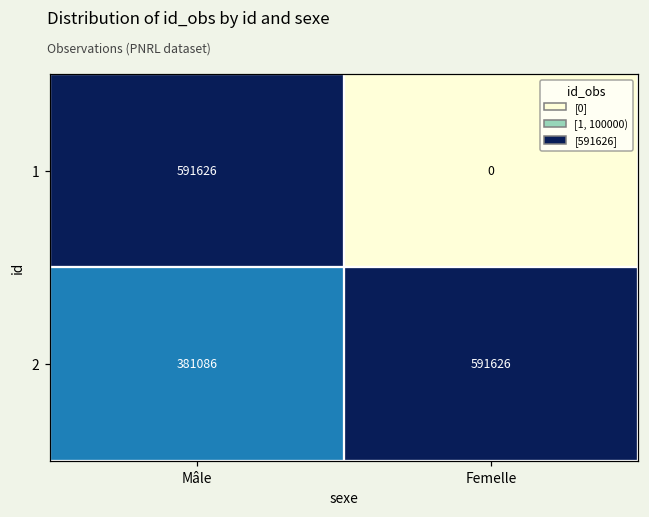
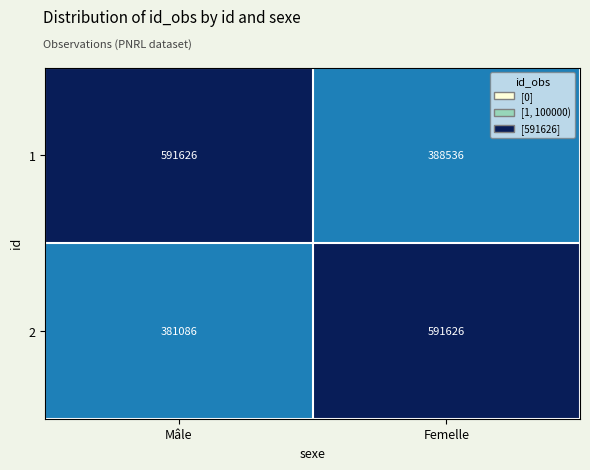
1, Femelle: 0 -> 388536
